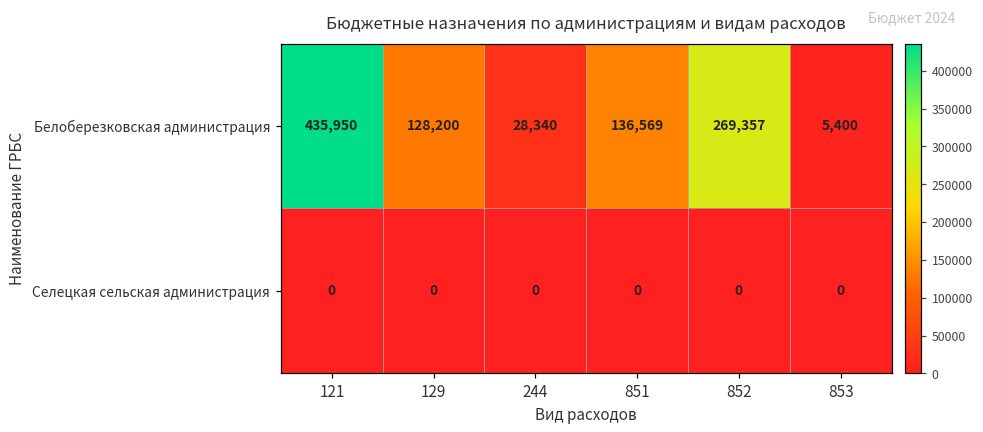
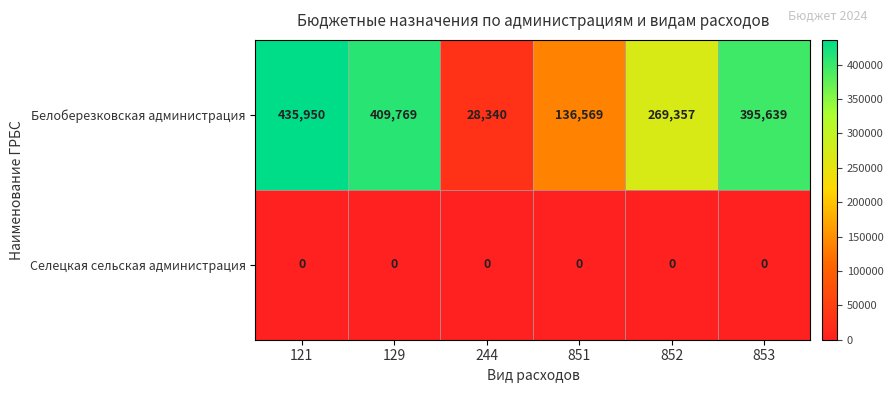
Белоберезковская администрация, 129: 128,200 -> 409,769
Белоберезковская администрация, 853: 5,400 -> 395,639
